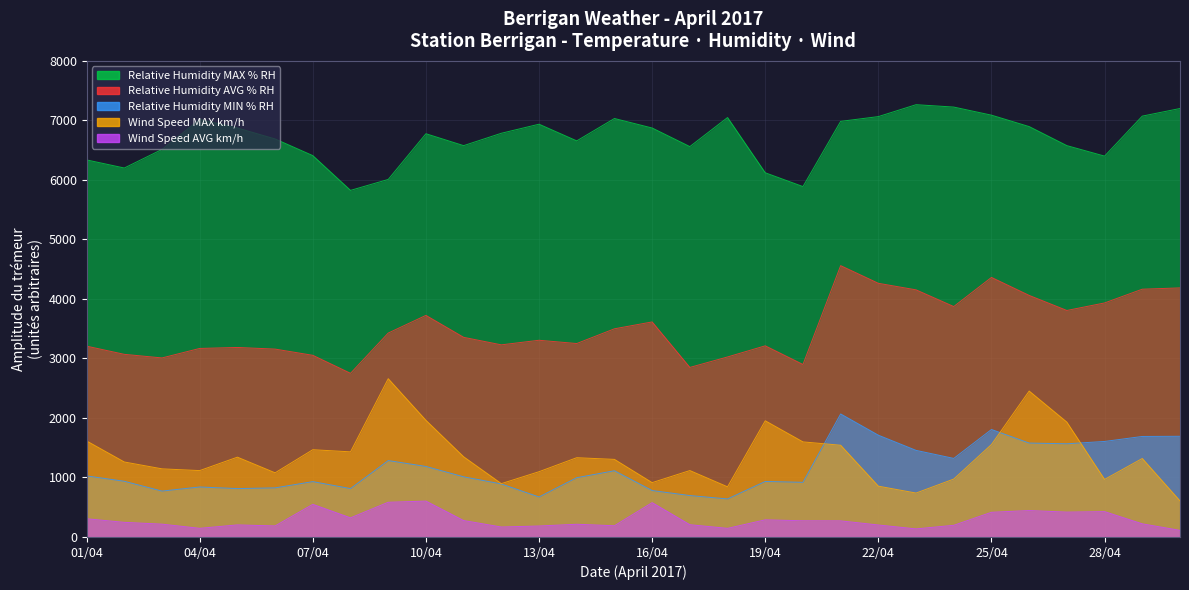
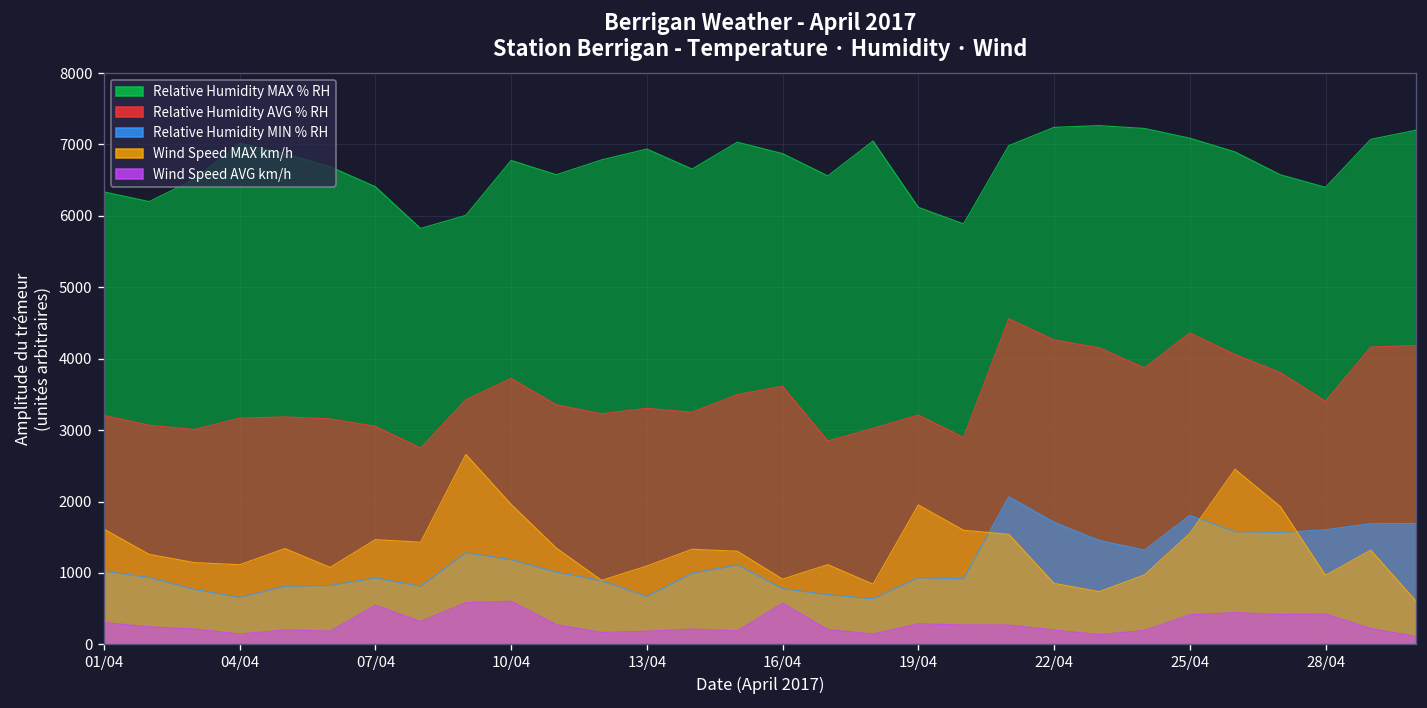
Relative Humidity MIN % RH, 04/04: 800 -> 700
Relative Humidity MAX % RH, 22/04: 7100 -> 7200
Relative Humidity AVG % RH, 28/04: 3900 -> 3400
